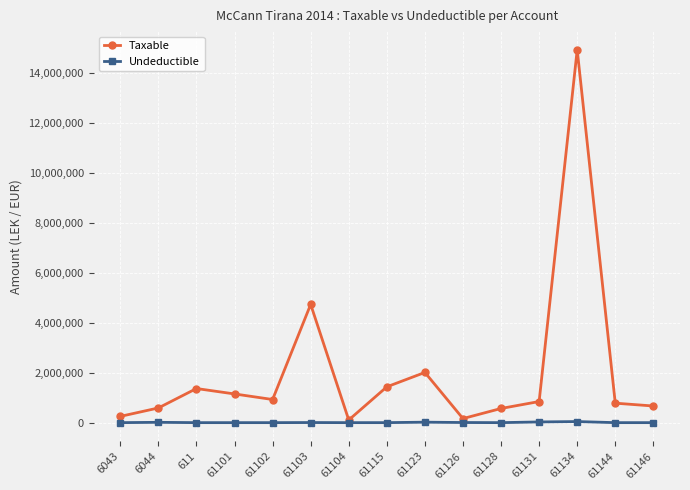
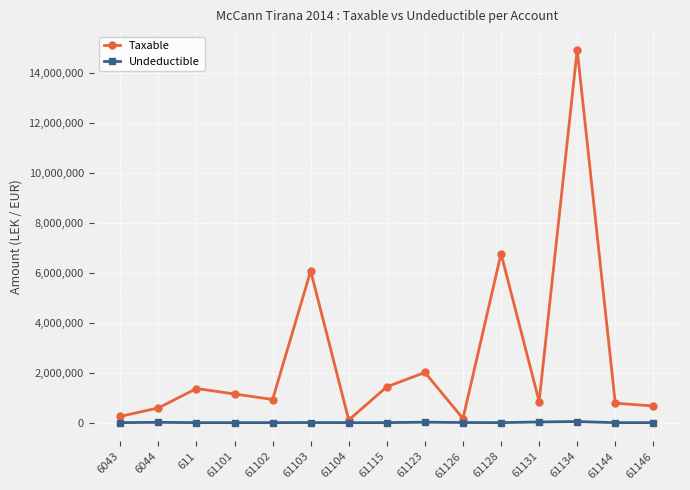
Taxable, 61103: 4,700,000 -> 6,100,000
Taxable, 61128: 600,000 -> 6,800,000
